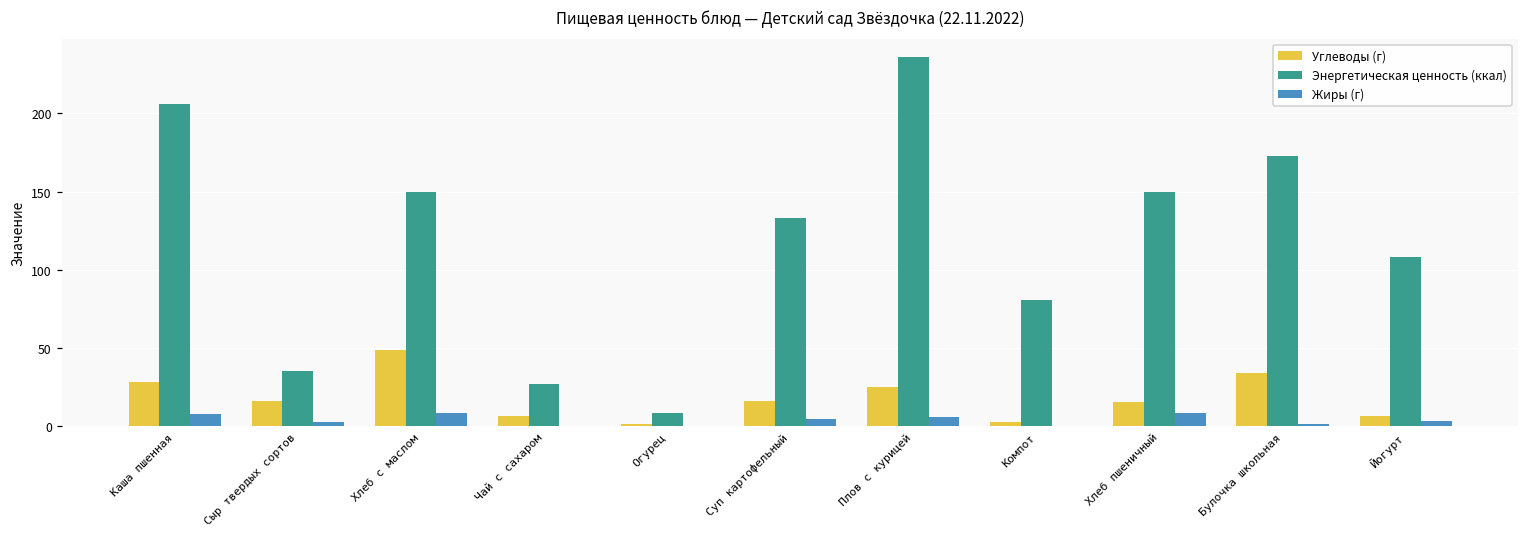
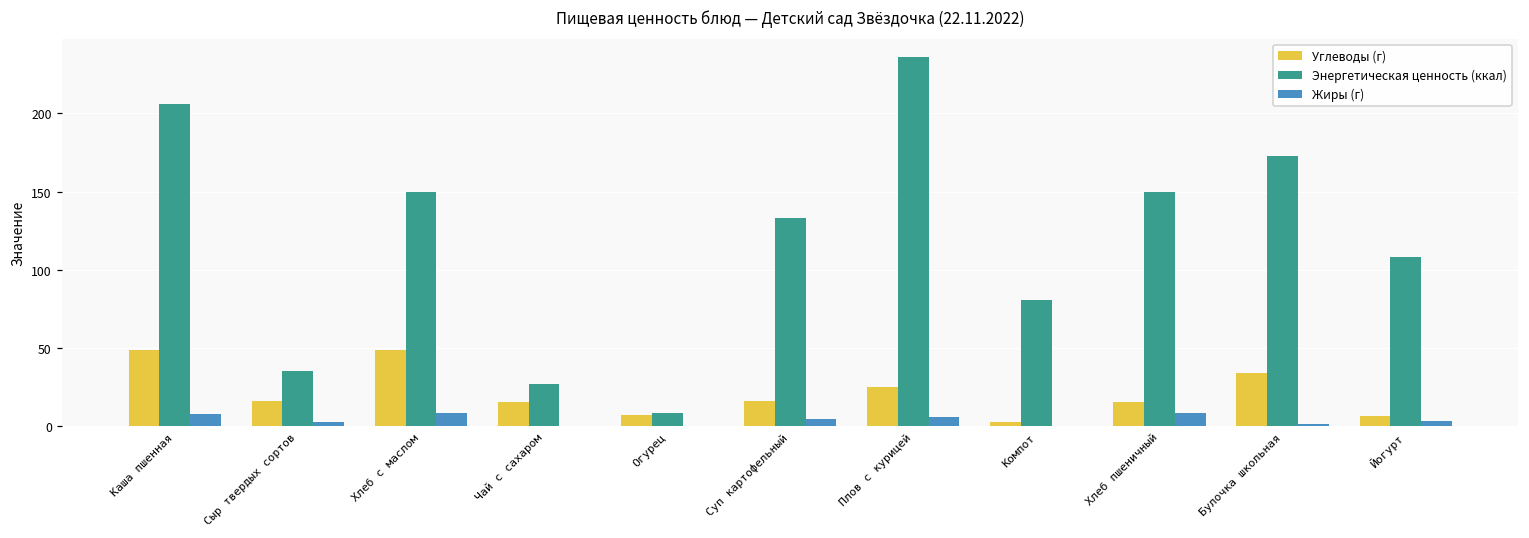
Углеводы (г), Каша пшенная: 28 -> 49
Углеводы (г), Чай с сахаром: 7 -> 16
Углеводы (г), Огурец: 2 -> 8
